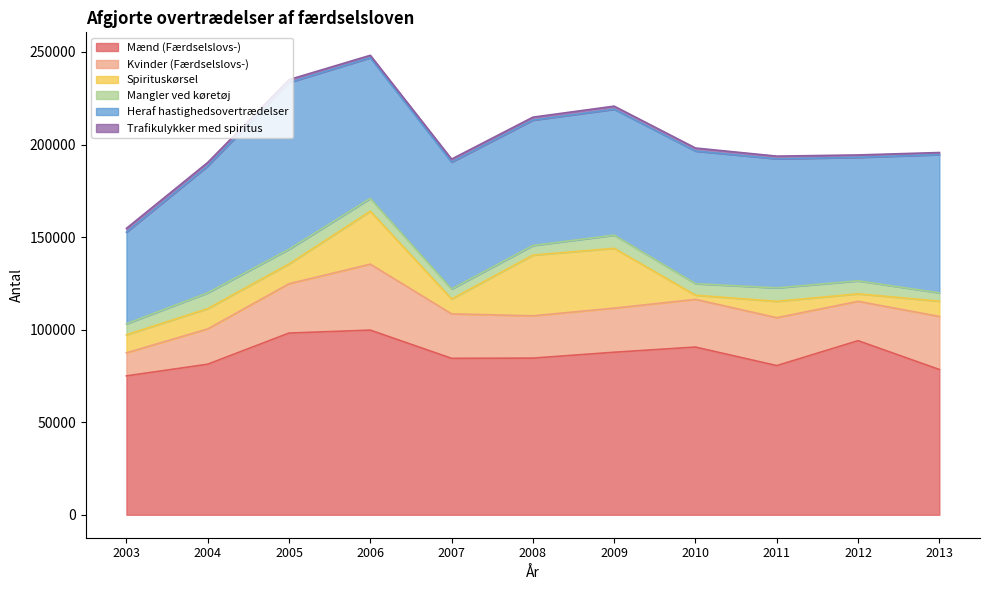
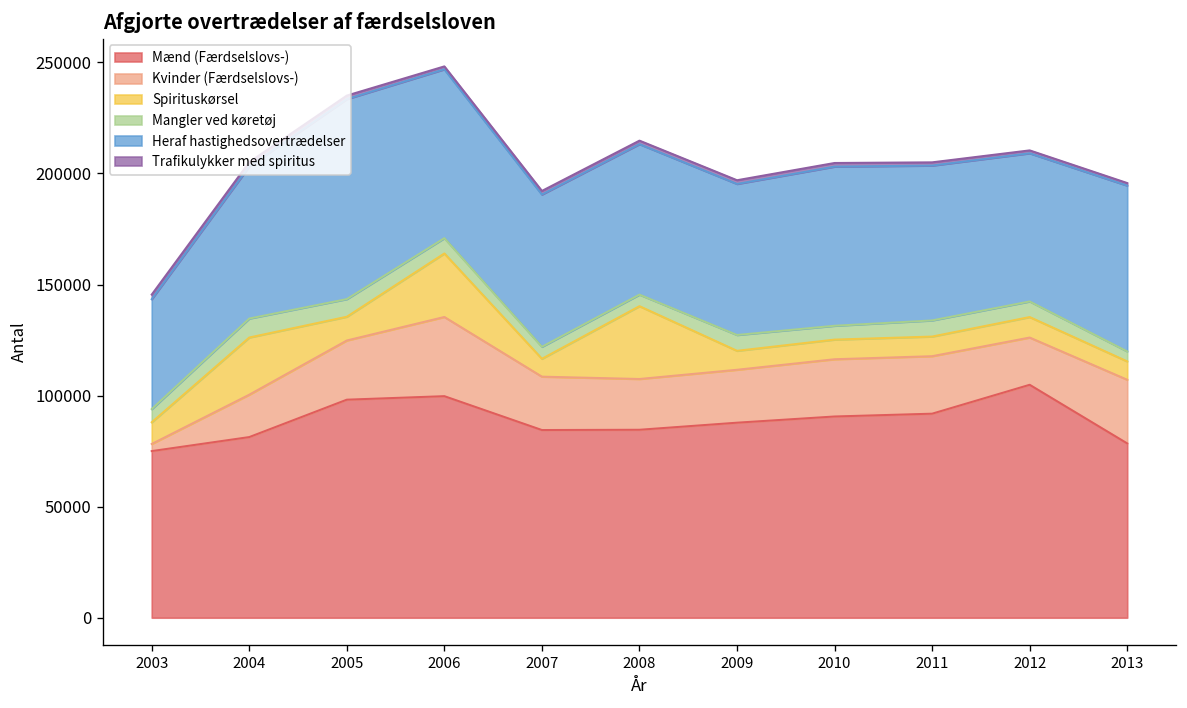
Kvinder (Færdselslovs-), 2003: 12000 -> 3000
Spirituskørsel, 2004: 11000 -> 26000
Spirituskørsel, 2009: 32000 -> 9000
Spirituskørsel, 2010: 2000 -> 9000
Mænd (Færdselslovs-), 2011: 81000 -> 92000
Mænd (Færdselslovs-), 2012: 94000 -> 105000
Spirituskørsel, 2012: 4000 -> 9000
